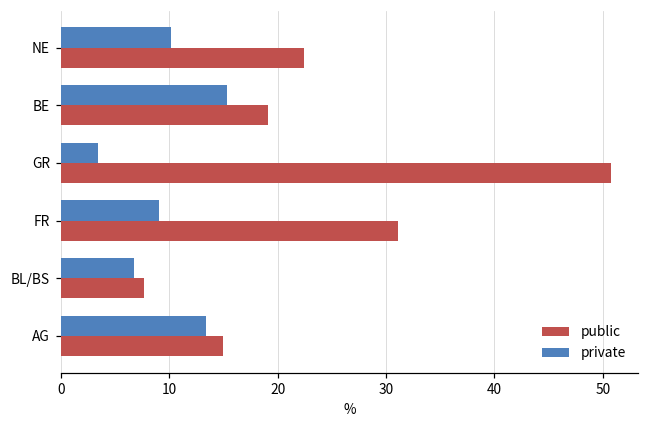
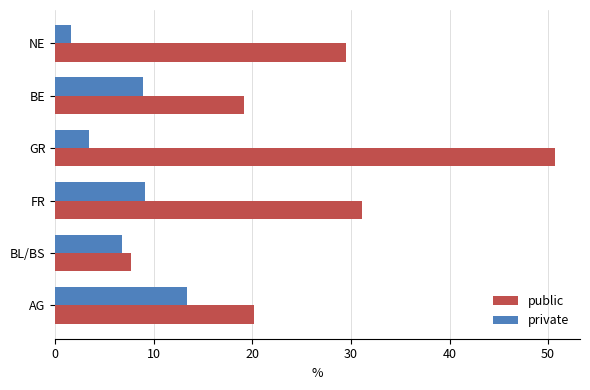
private, NE: 10 -> 2
public, NE: 22 -> 30
private, BE: 15 -> 9
public, AG: 15 -> 20
